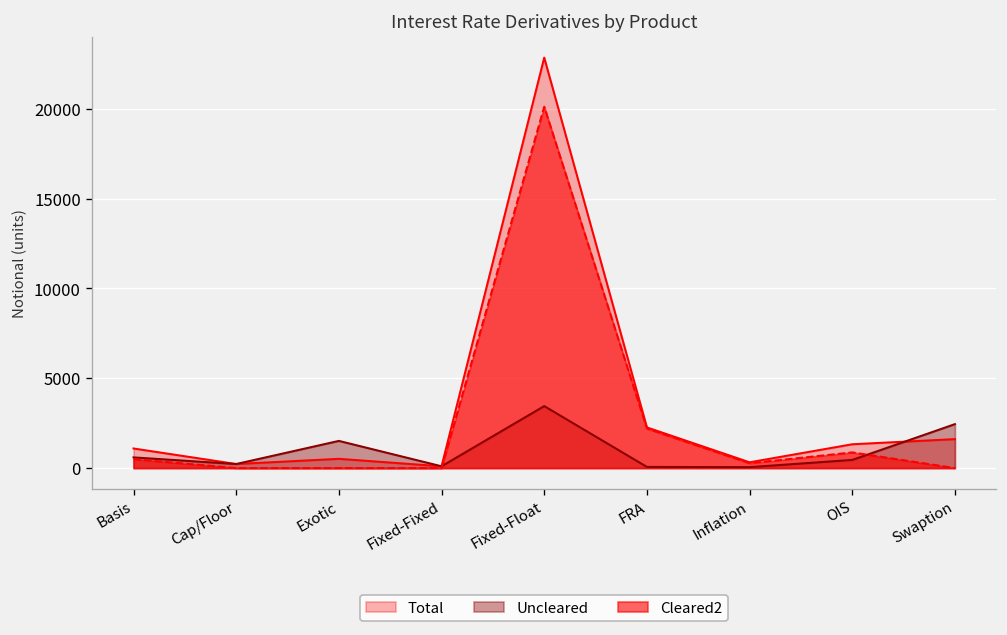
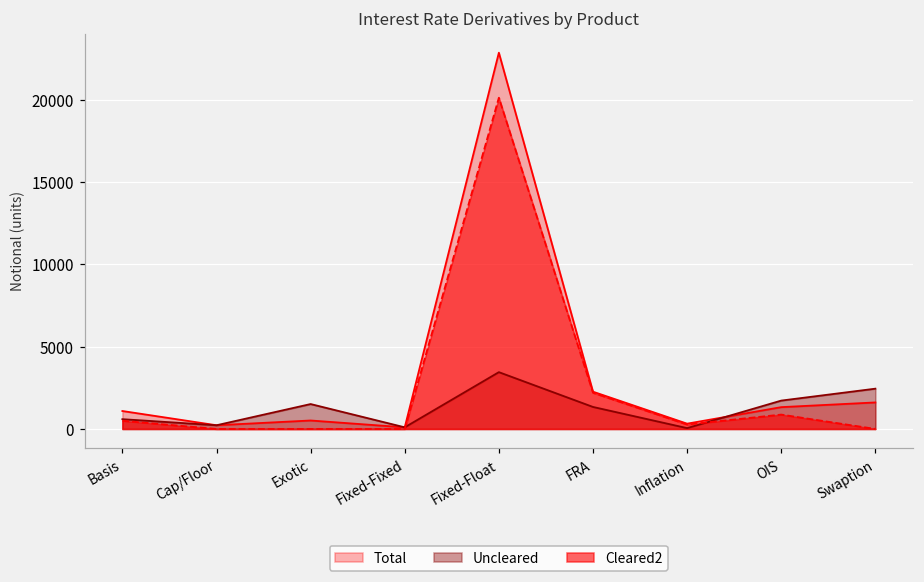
Uncleared, FRA: 100 -> 1300
Uncleared, OIS: 500 -> 1700
